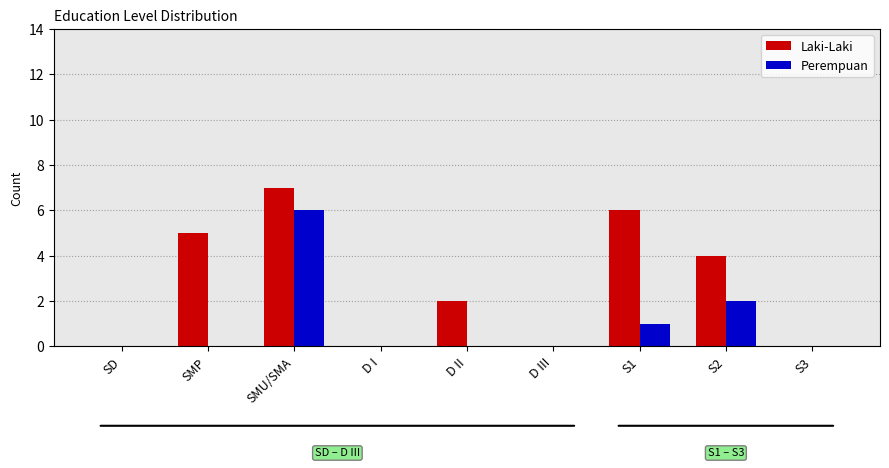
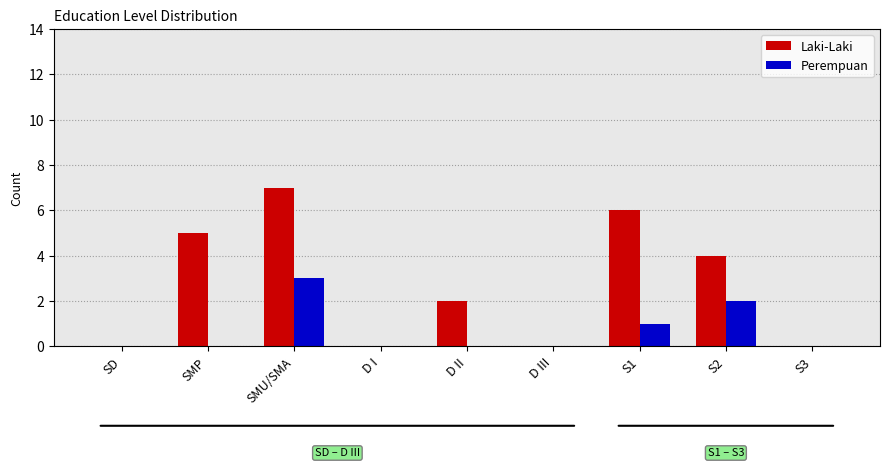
Perempuan, SMU/SMA: 6 -> 3
